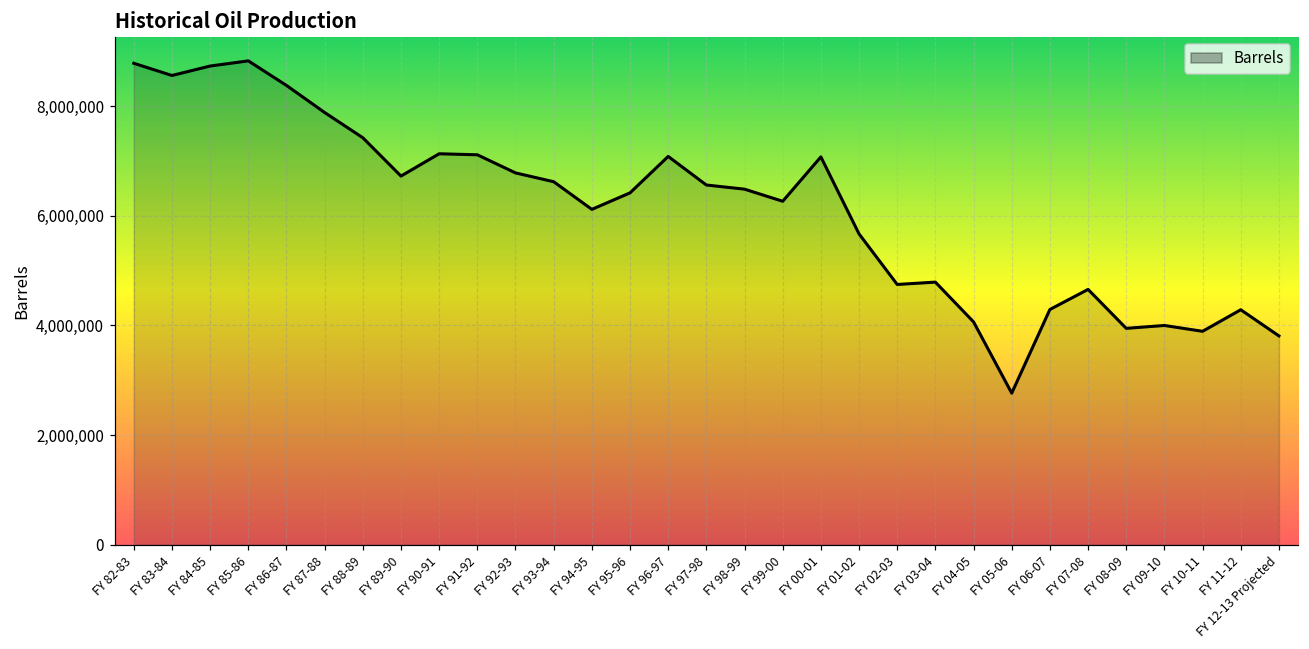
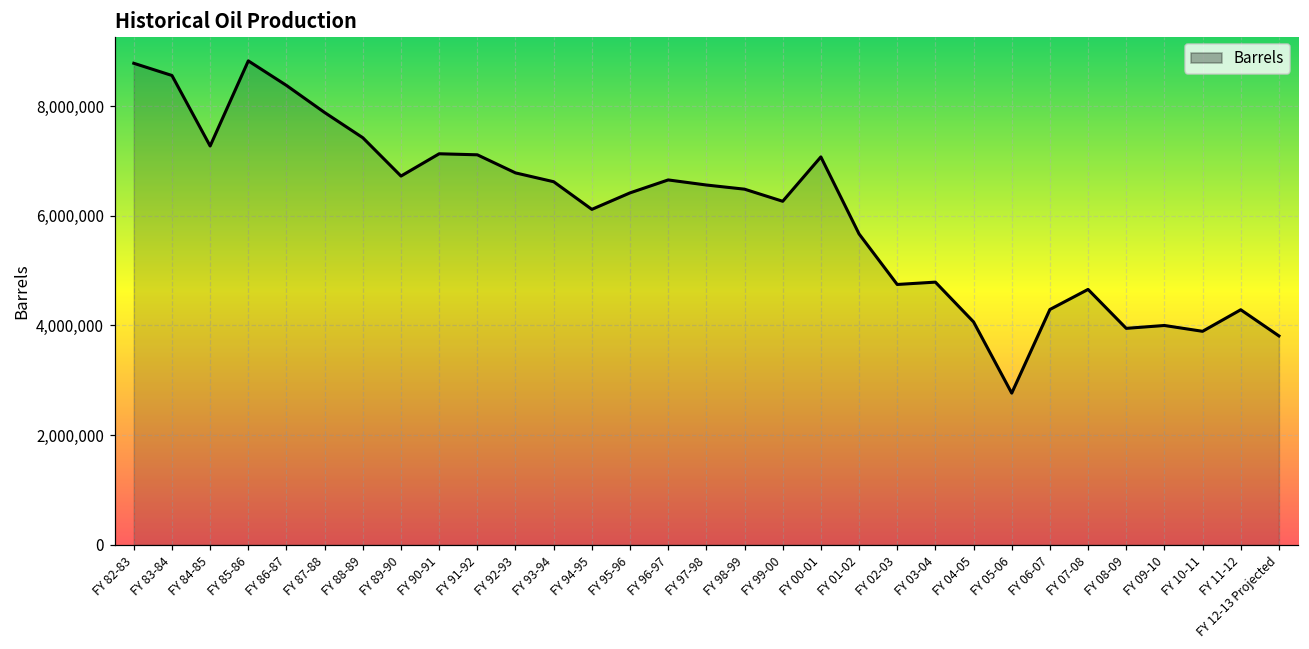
FY 84-85: 8,700,000 -> 7,300,000
FY 96-97: 7,100,000 -> 6,700,000
